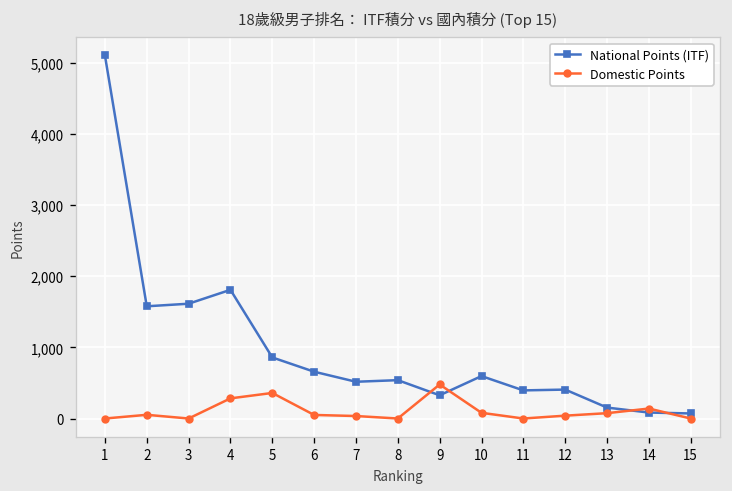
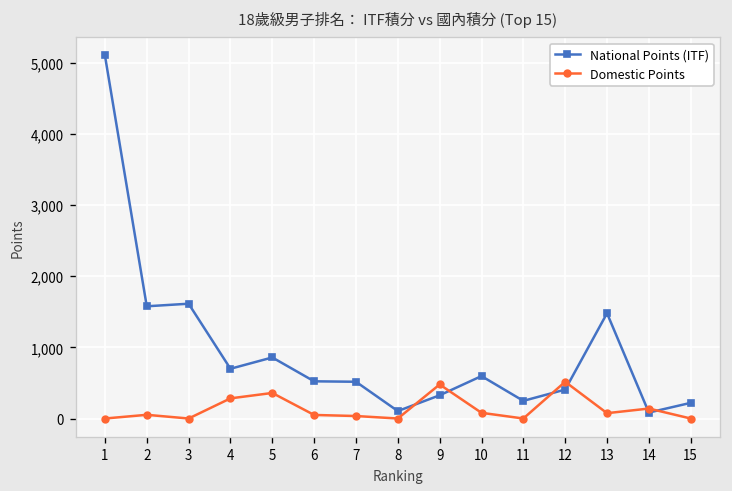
National Points (ITF), 4: 1,800 -> 700
National Points (ITF), 6: 700 -> 500
National Points (ITF), 8: 500 -> 100
National Points (ITF), 11: 400 -> 200
Domestic Points, 12: 0 -> 500
National Points (ITF), 13: 200 -> 1,500
National Points (ITF), 15: 100 -> 200
